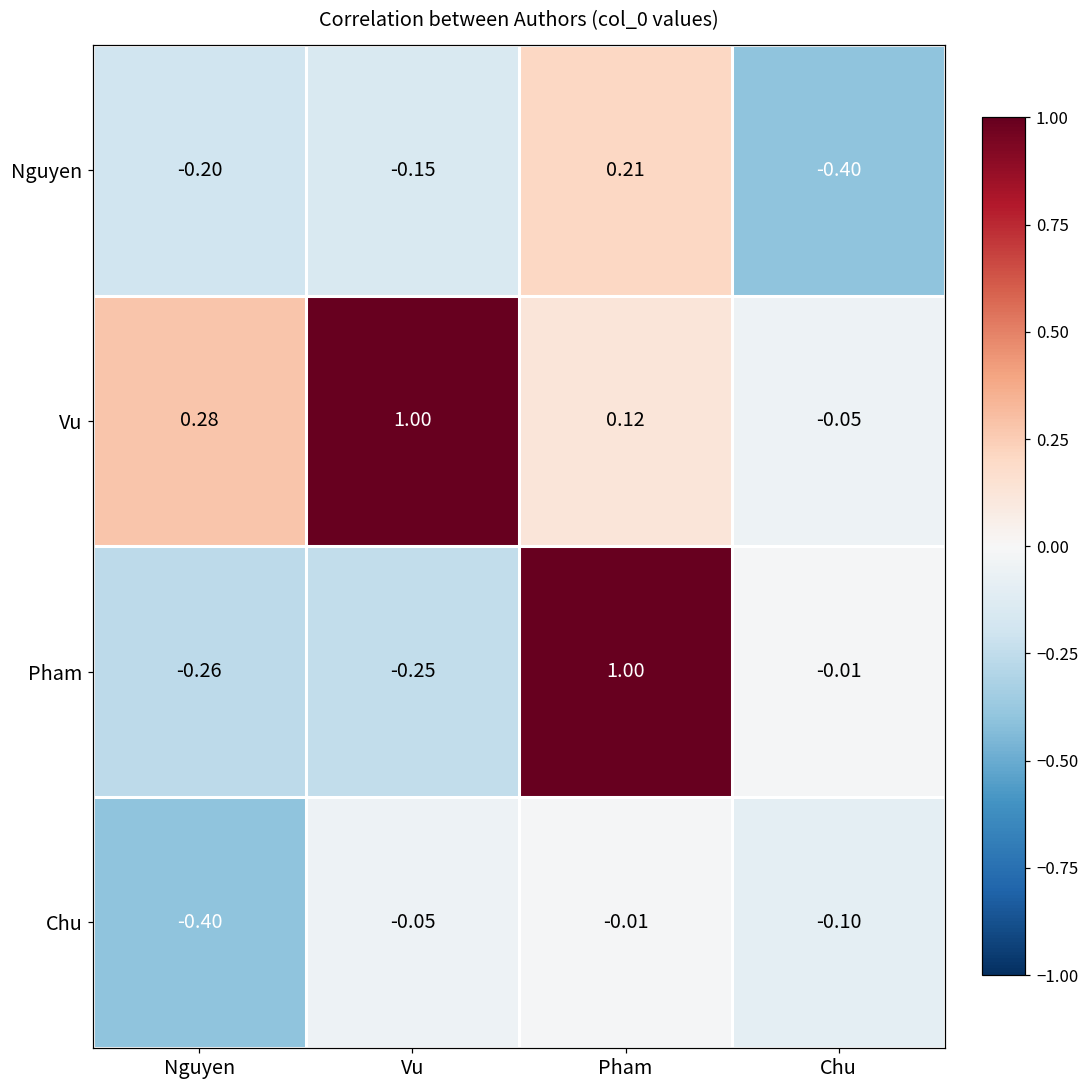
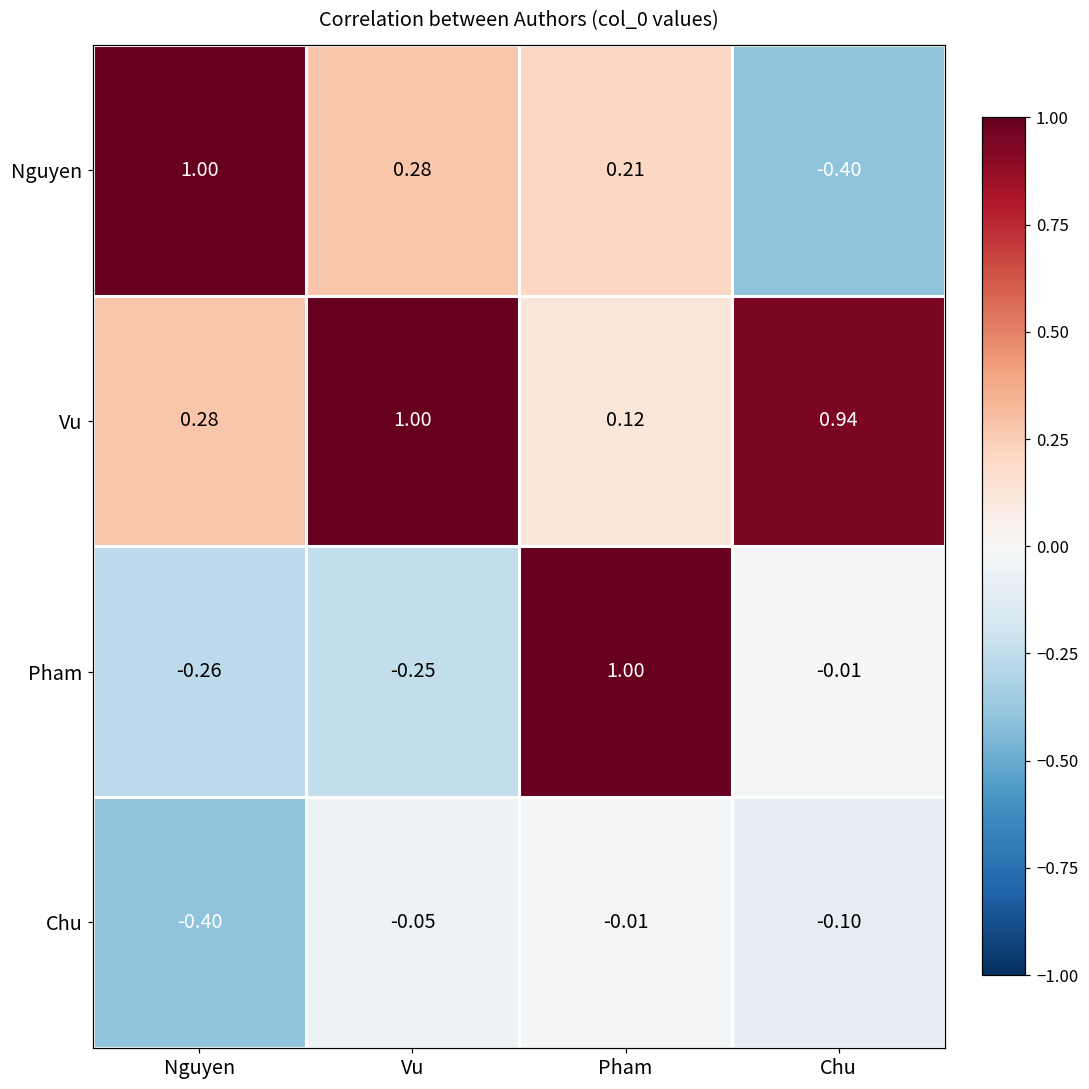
Nguyen, Nguyen: -0.20 -> 1.00
Nguyen, Vu: -0.15 -> 0.28
Vu, Chu: -0.05 -> 0.94
